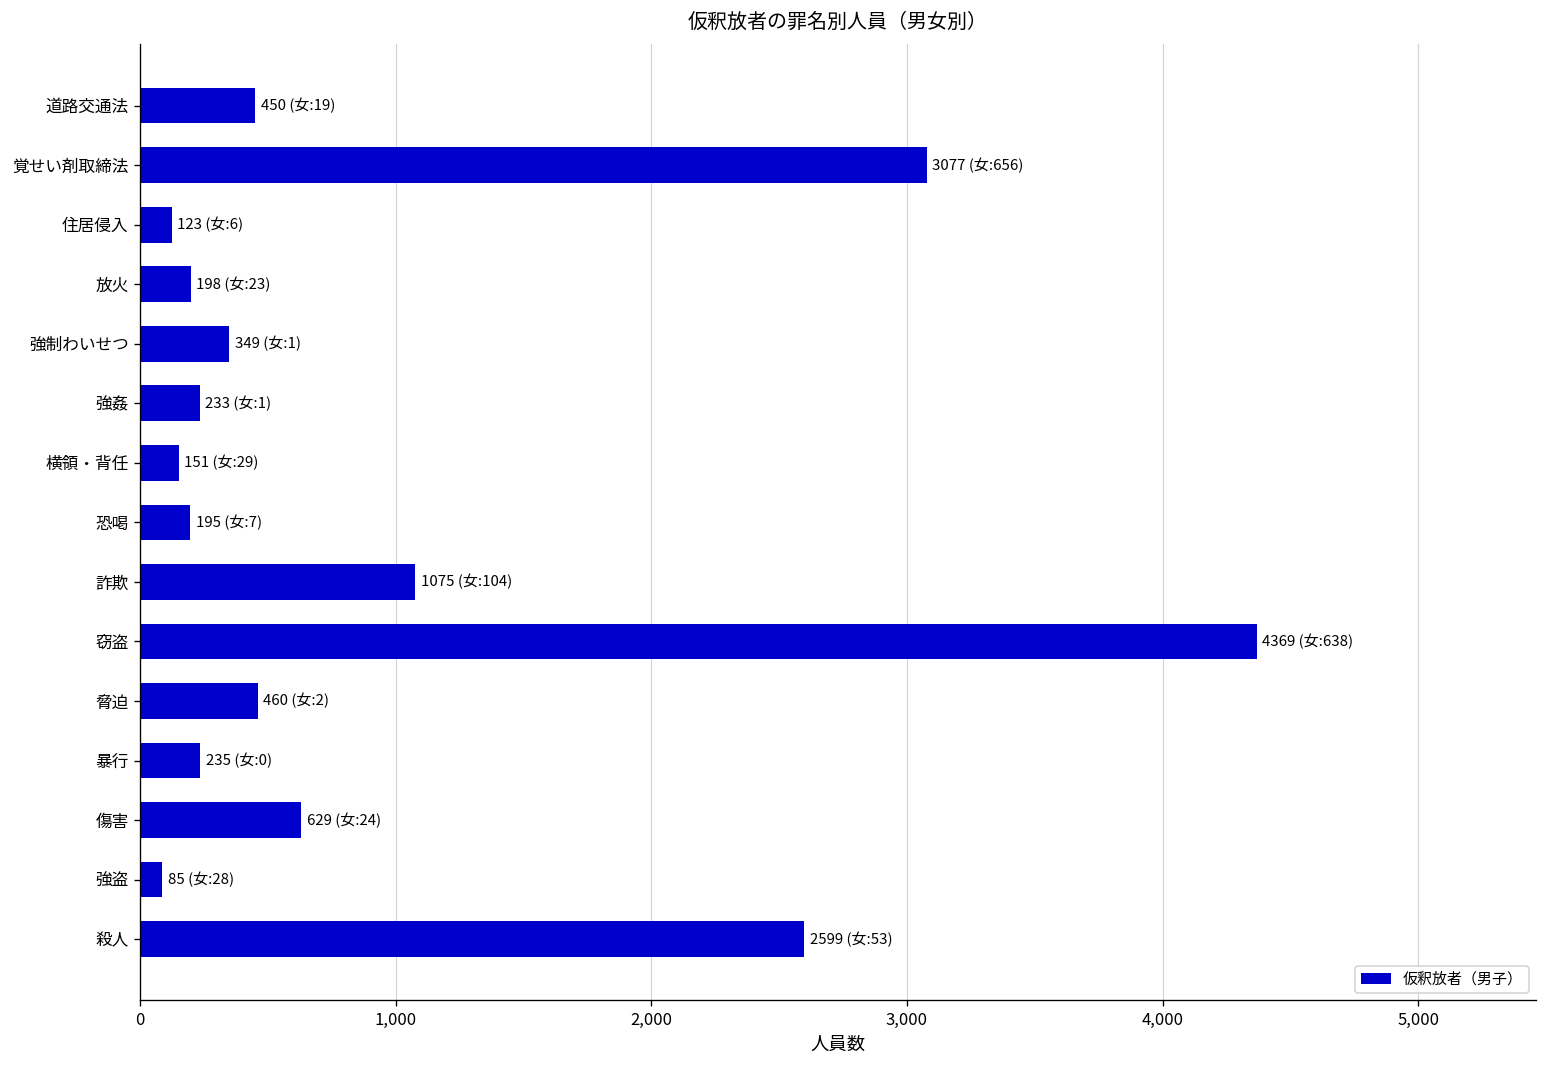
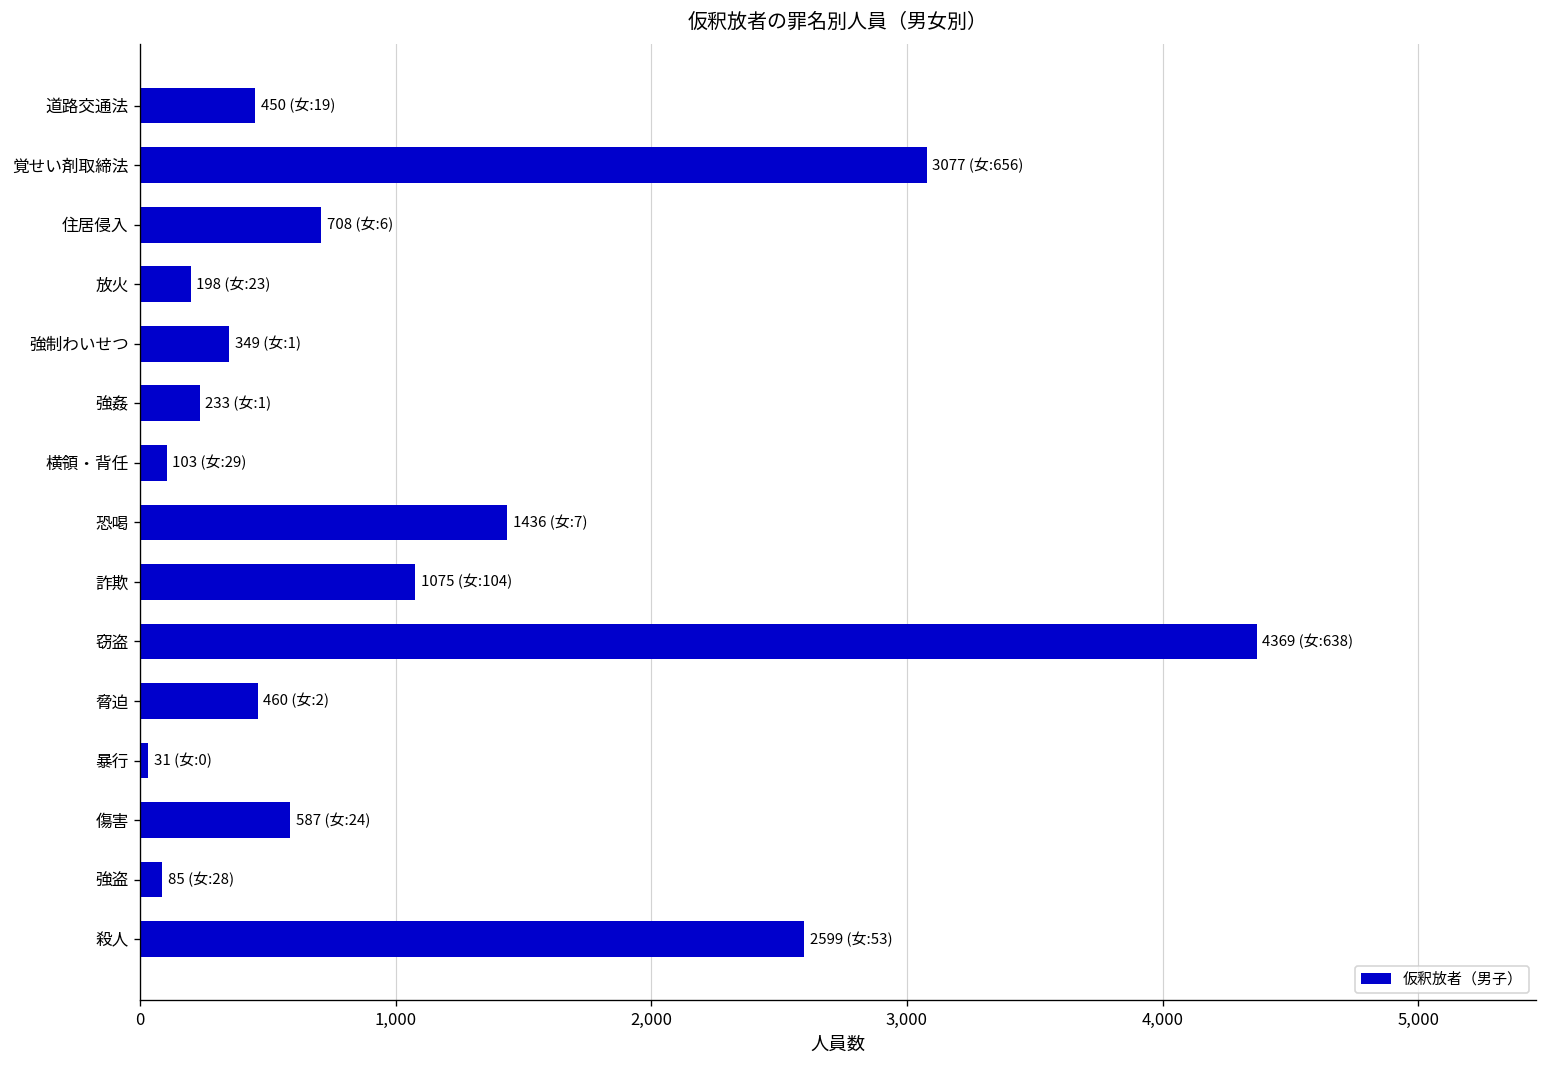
住居侵入: 123 -> 708
横領・背任: 151 -> 103
恐喝: 195 -> 1436
暴行: 235 -> 31
傷害: 629 -> 587
